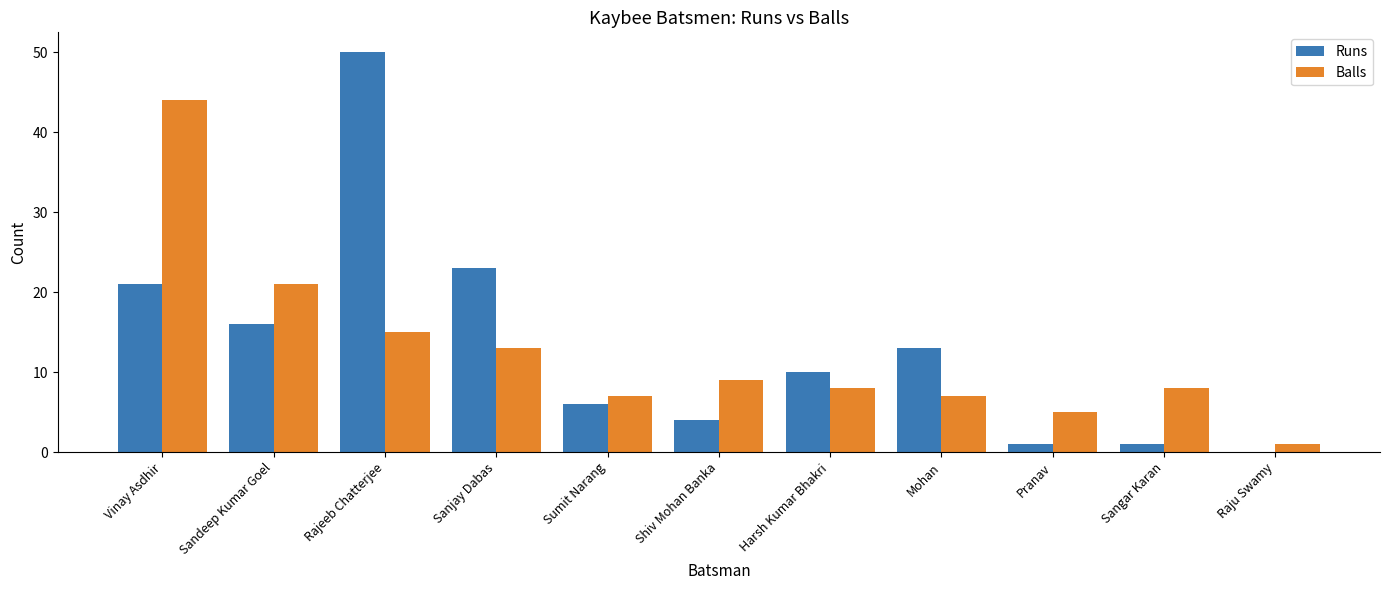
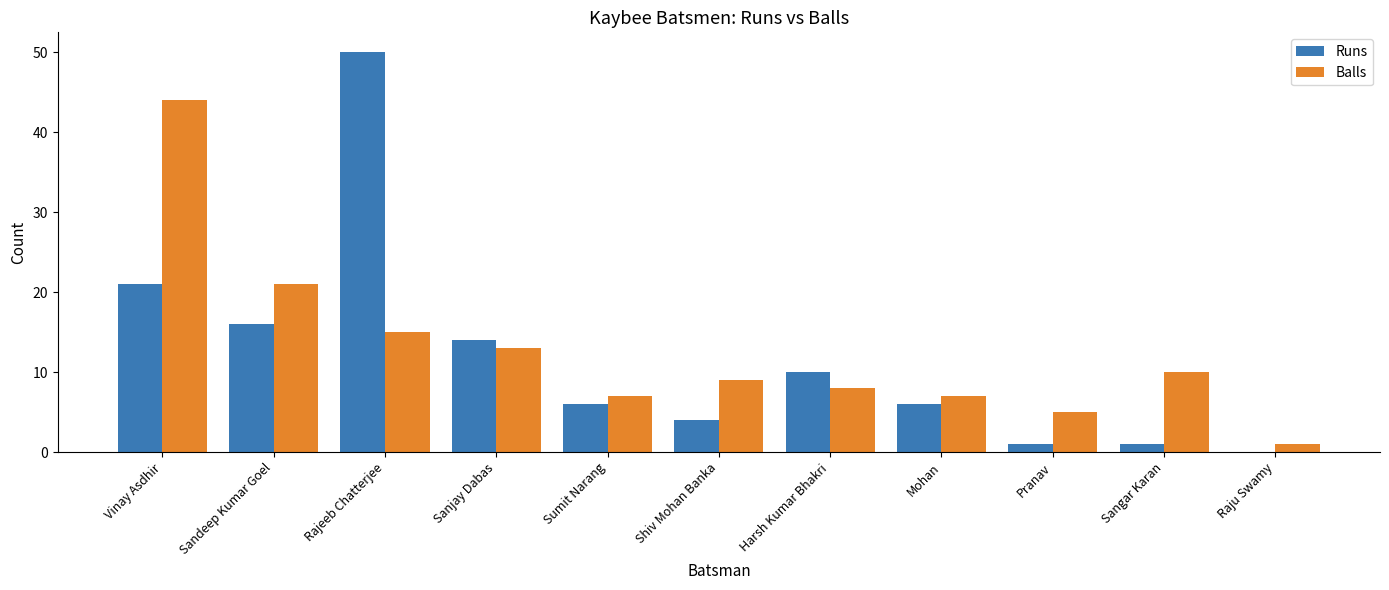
Runs, Sanjay Dabas: 23 -> 14
Runs, Mohan: 13 -> 6
Balls, Sangar Karan: 8 -> 10
